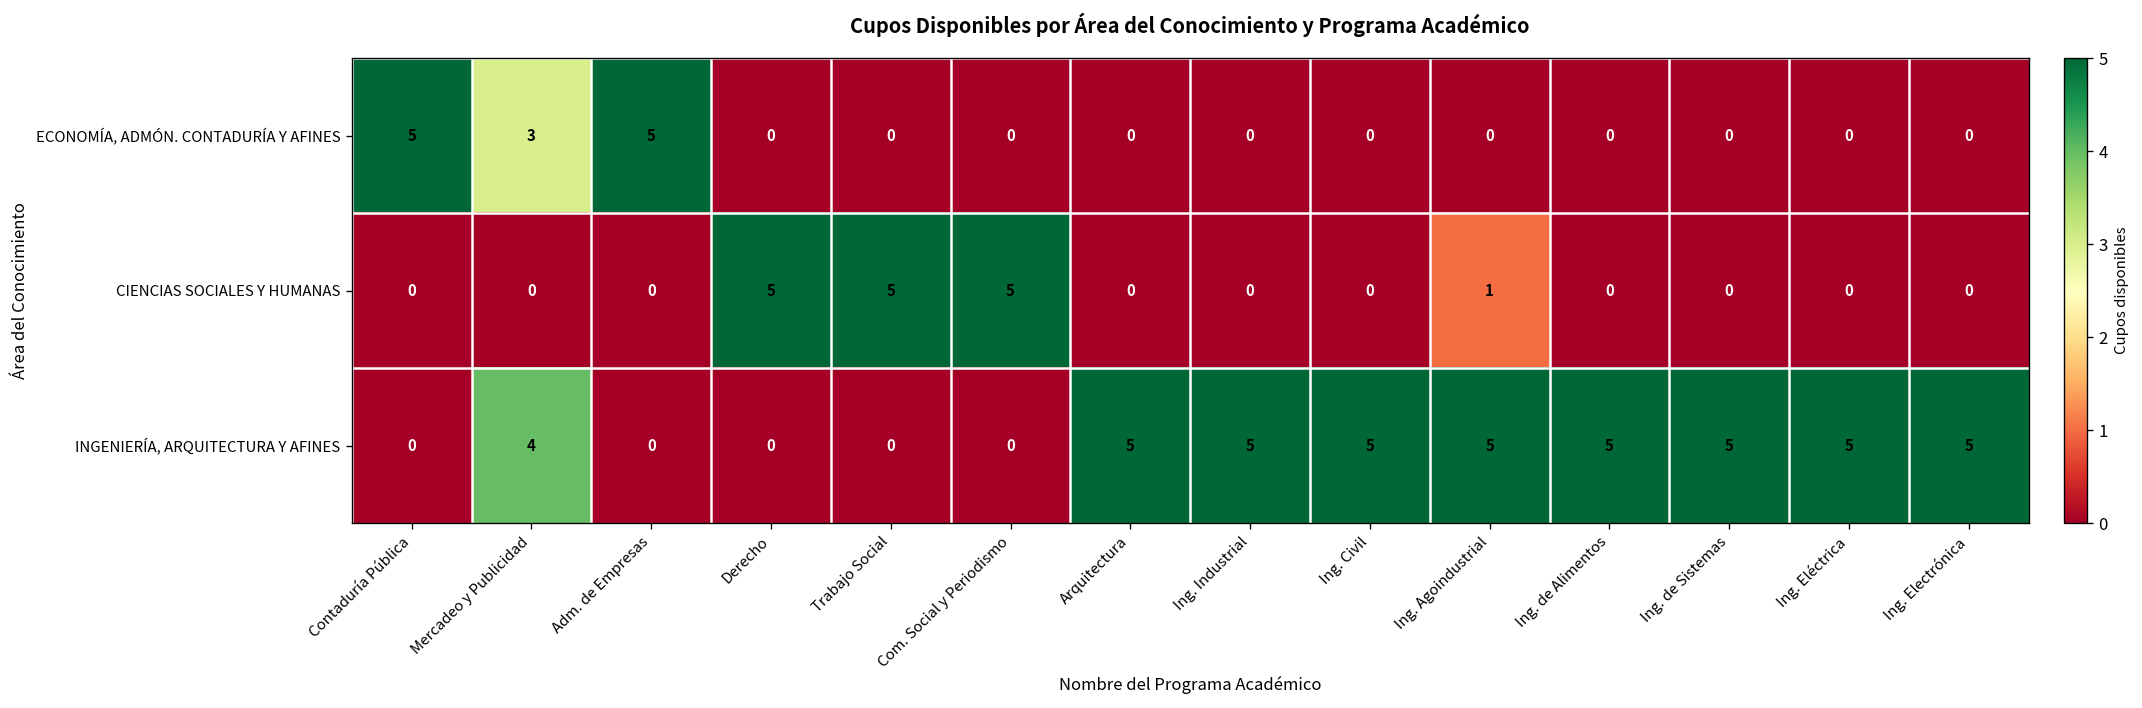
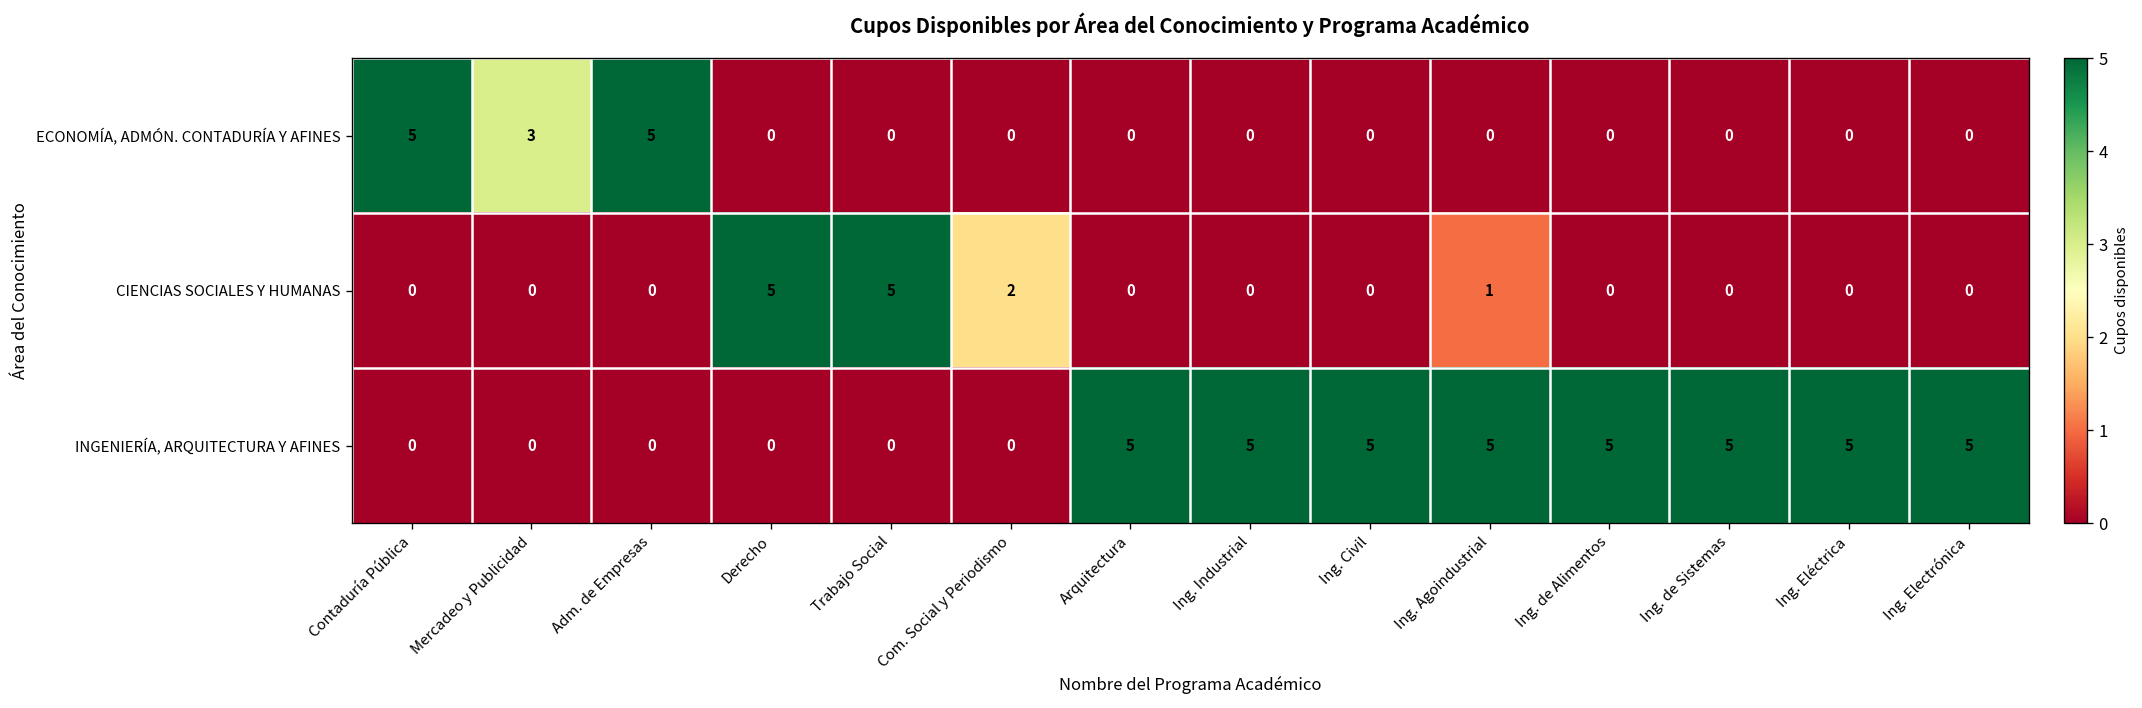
CIENCIAS SOCIALES Y HUMANAS, Com. Social y Periodismo: 5 -> 2
INGENIERÍA, ARQUITECTURA Y AFINES, Mercadeo y Publicidad: 4 -> 0
